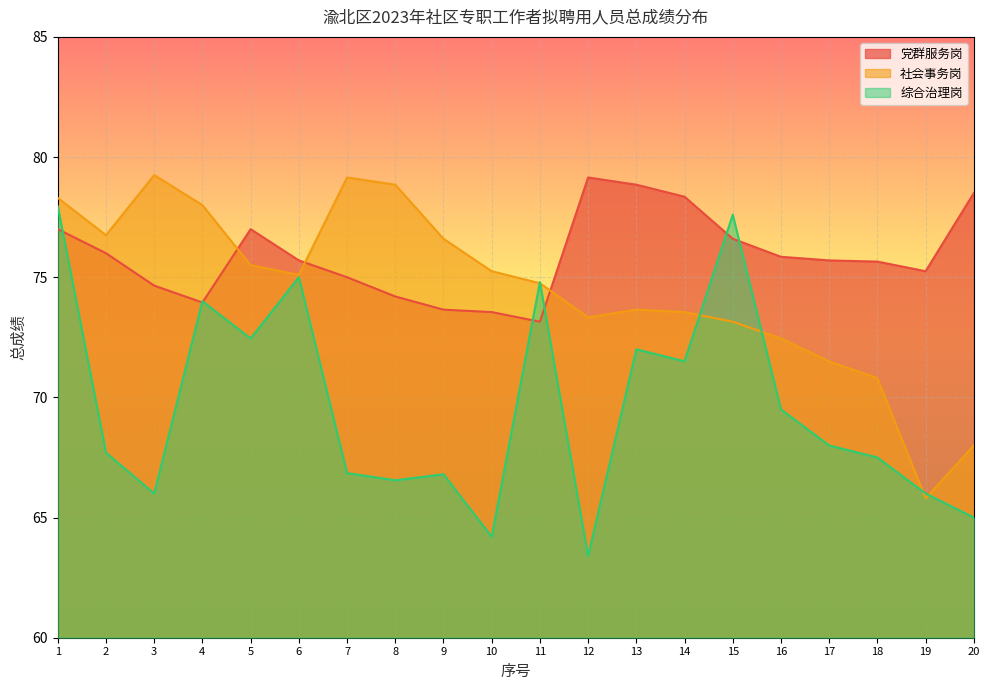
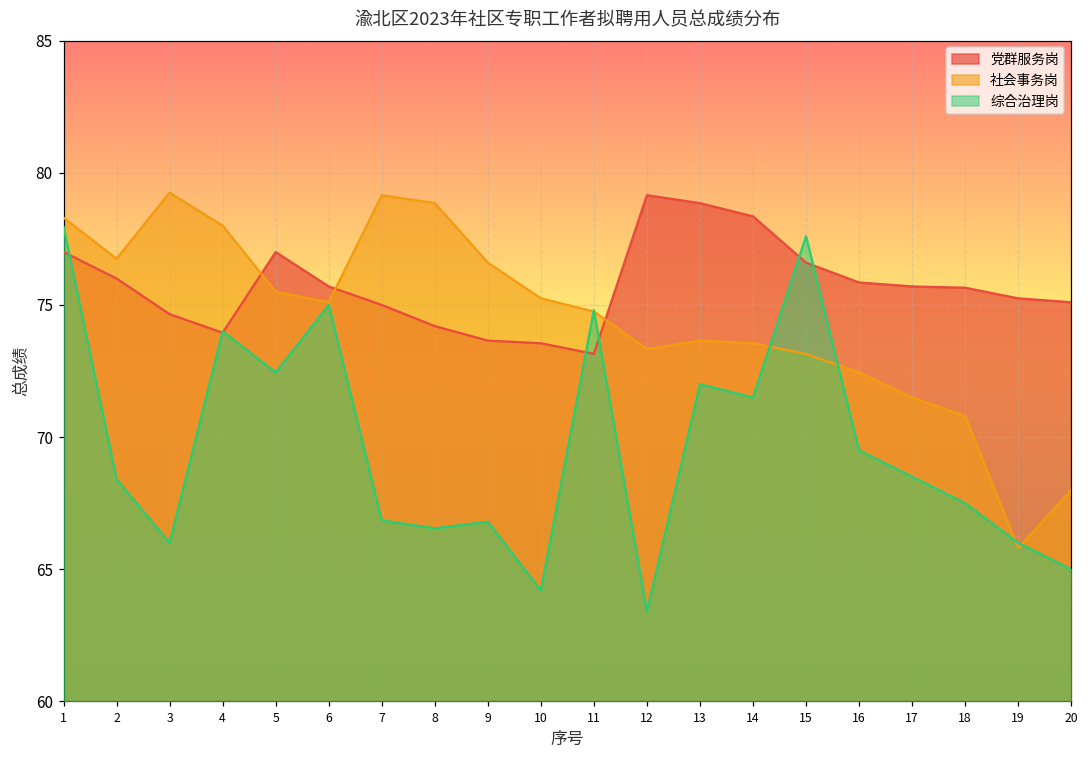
综合治理岗, 2: 67.7 -> 68.4
综合治理岗, 17: 68.0 -> 68.5
党群服务岗, 20: 78.5 -> 75.1
